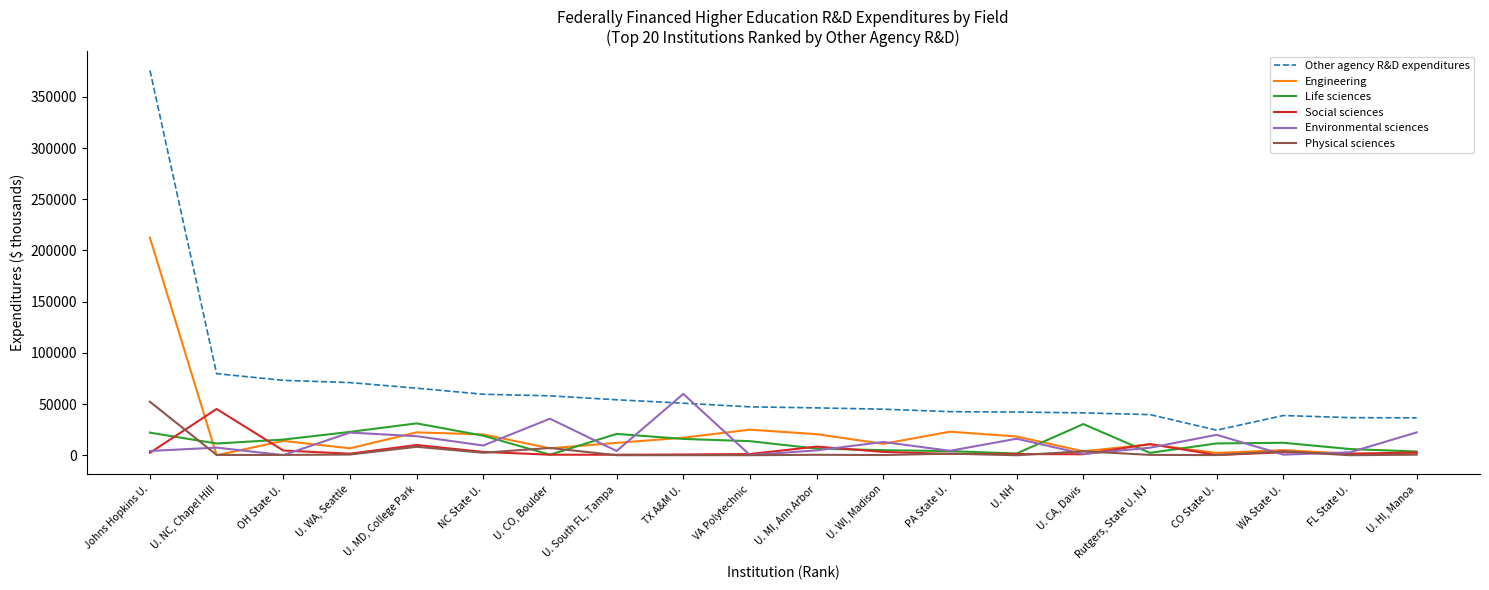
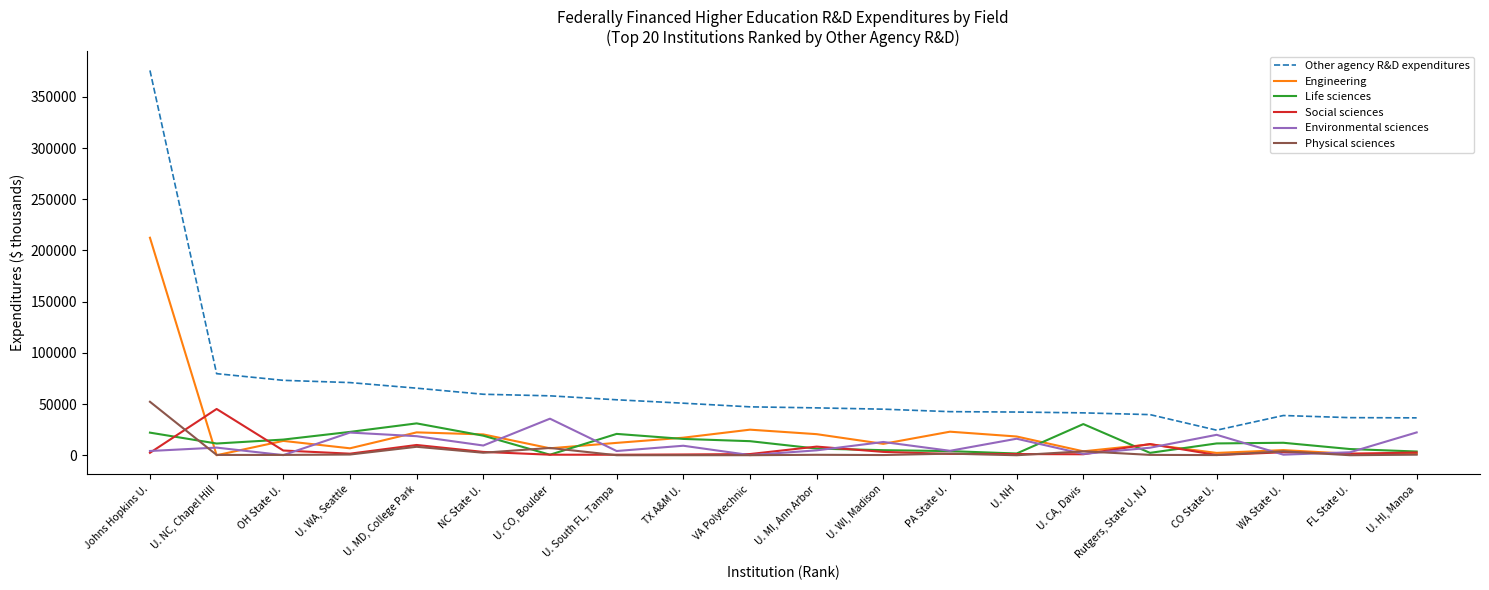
Environmental sciences, TX A&M U.: 60000 -> 9000
